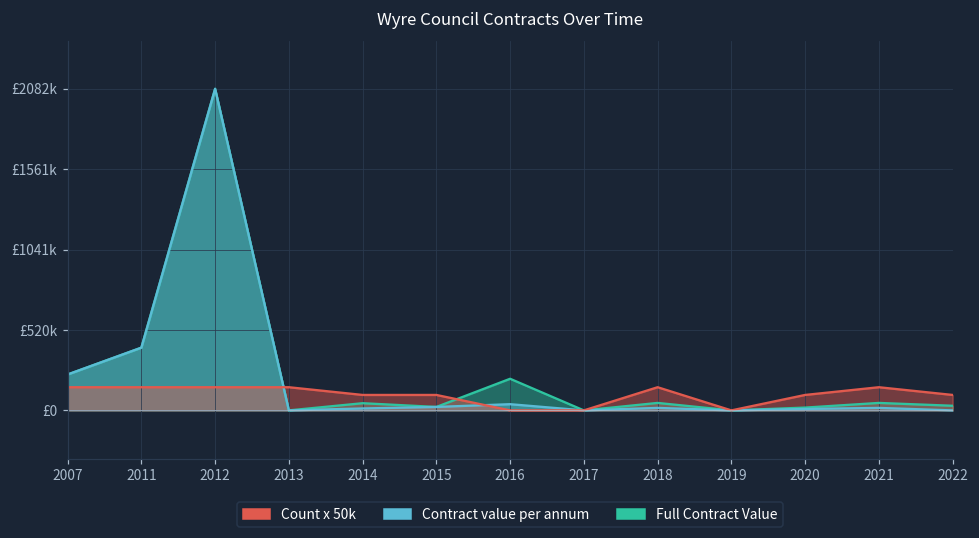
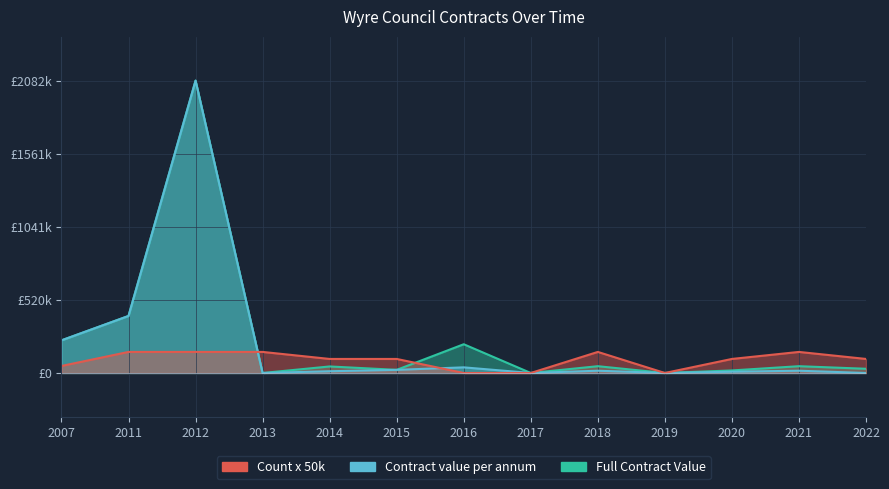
Count x 50k, 2007: £150000 -> £50000
